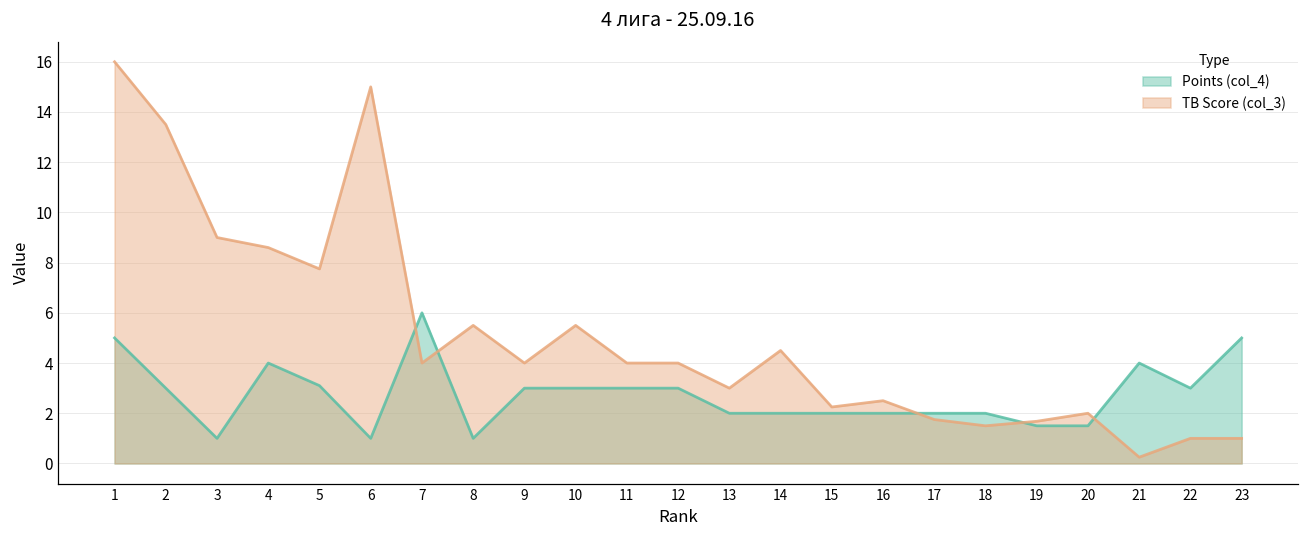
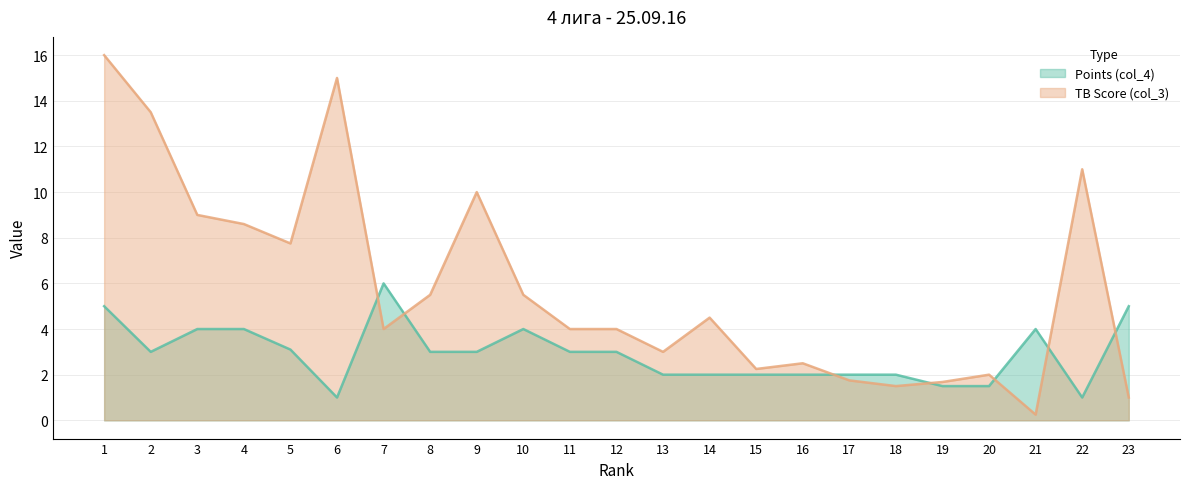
Points (col_4), 3: 1 -> 4
Points (col_4), 8: 1 -> 3
TB Score (col_3), 9: 4 -> 10
Points (col_4), 10: 3 -> 4
Points (col_4), 22: 3 -> 1
TB Score (col_3), 22: 1 -> 11
